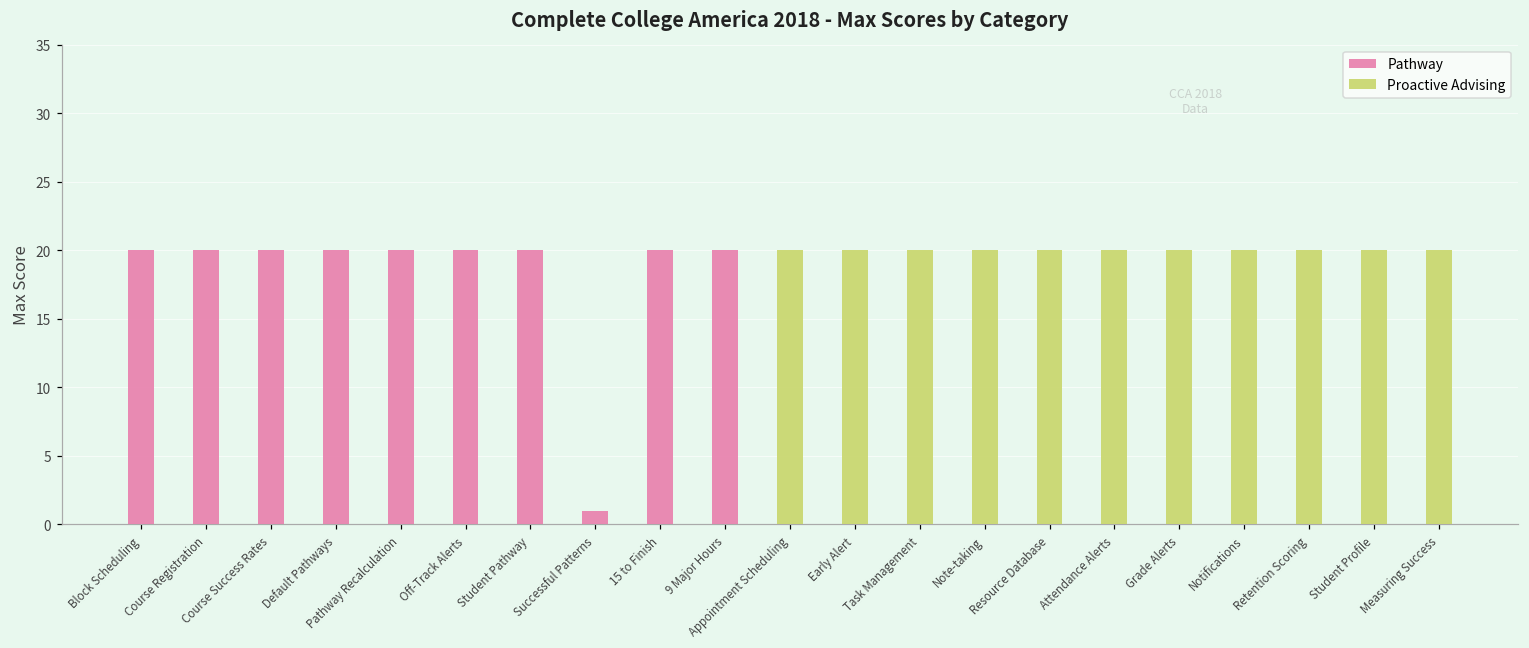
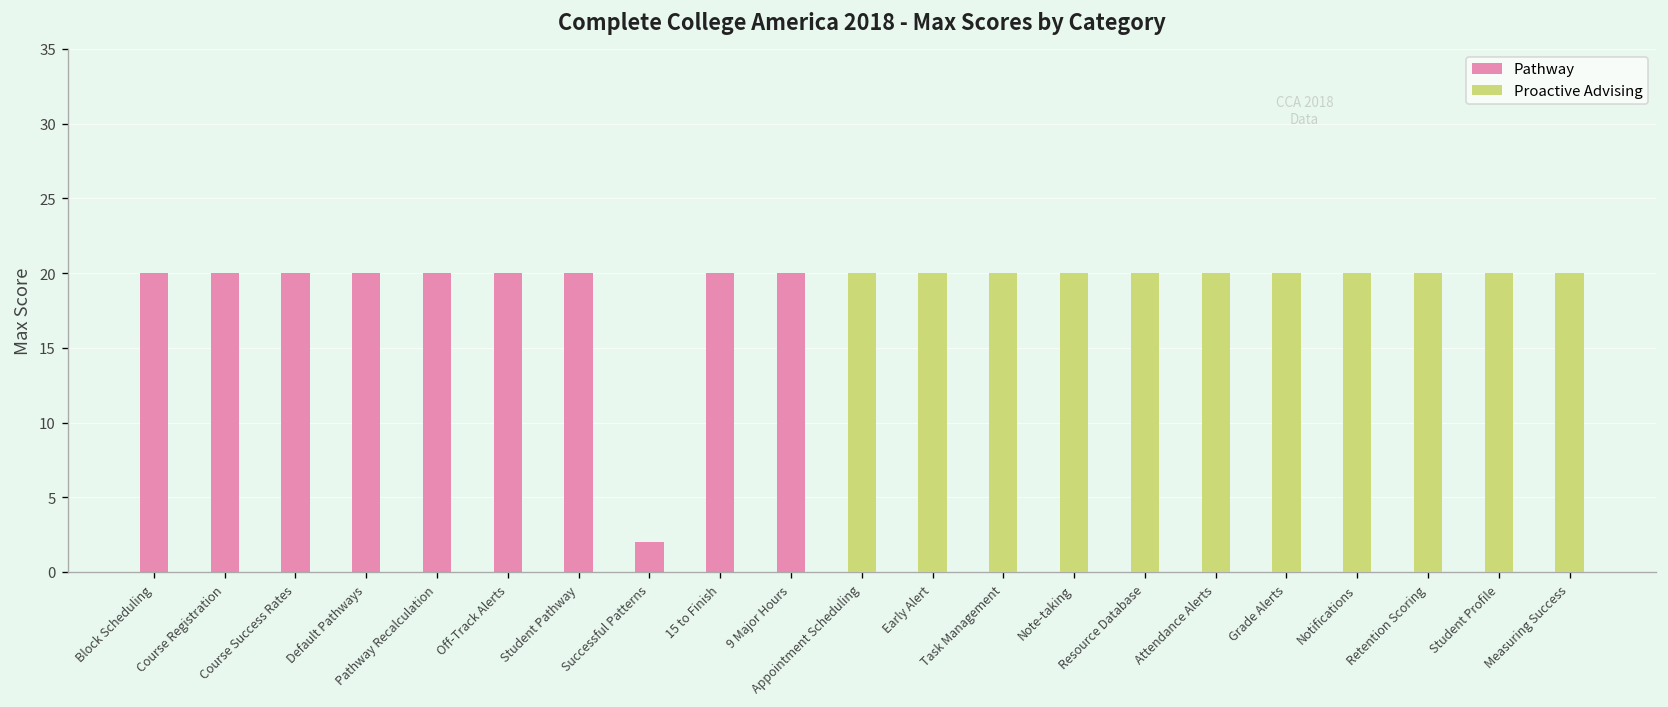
Pathway, Successful Patterns: 1 -> 2
